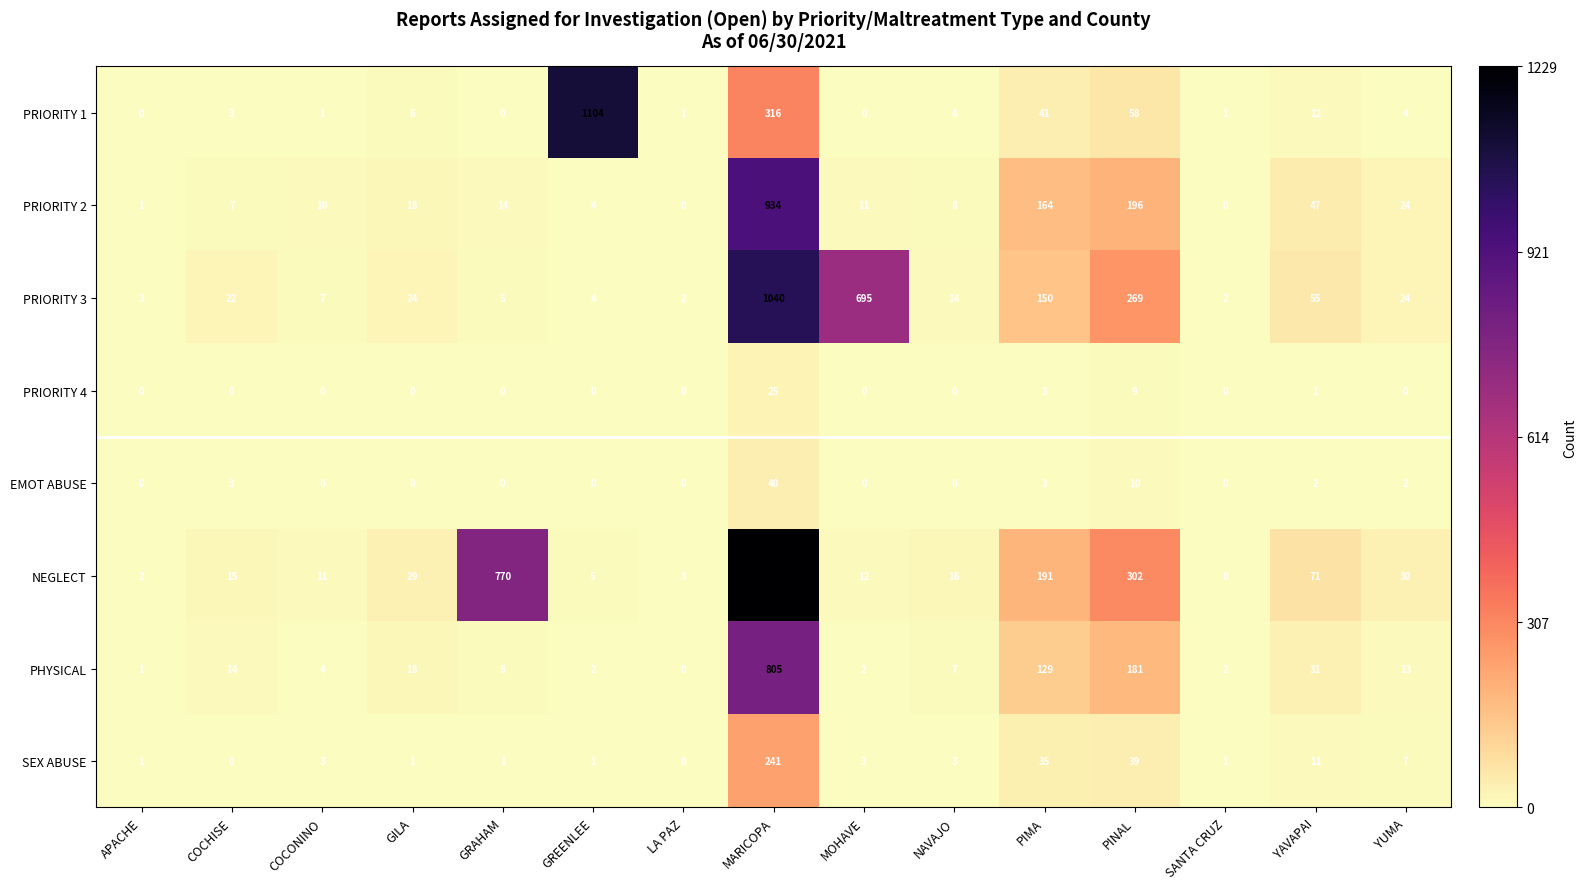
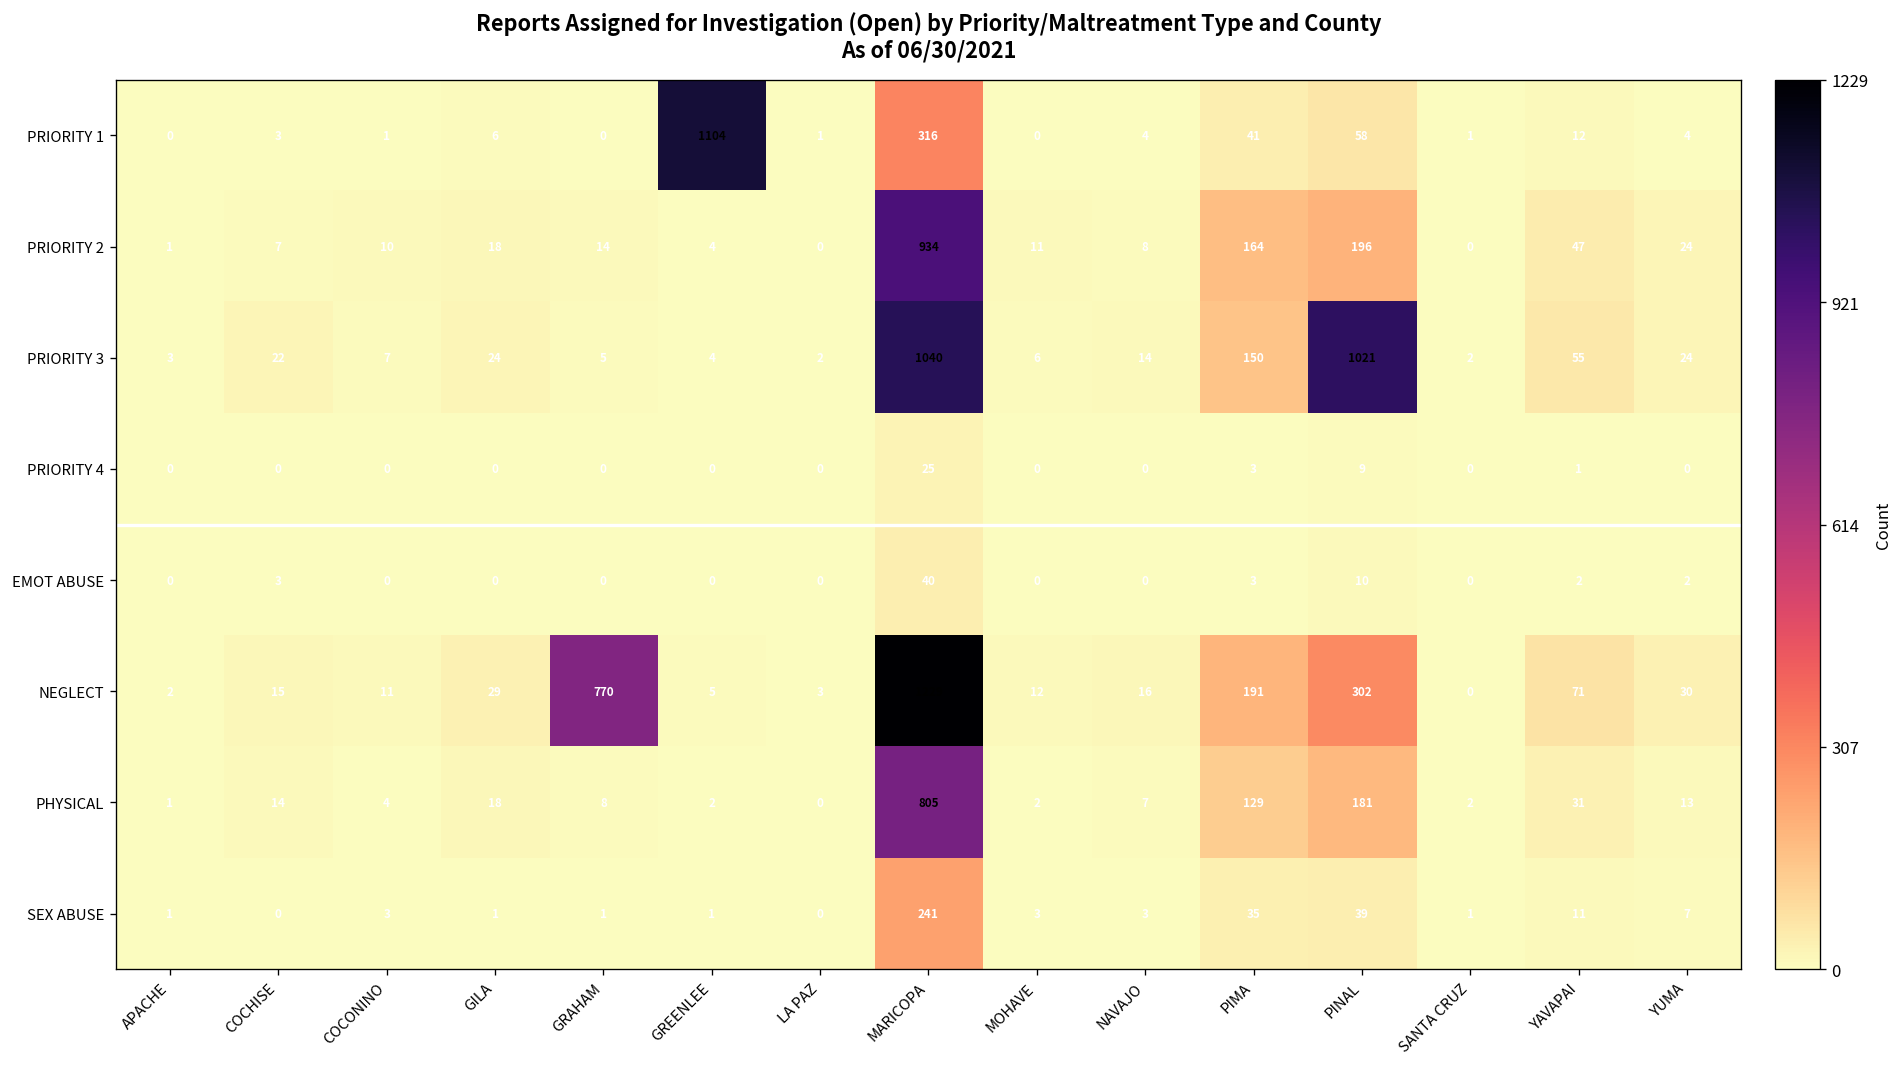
PRIORITY 3, MOHAVE: 695 -> 6
PRIORITY 3, PINAL: 269 -> 1021
